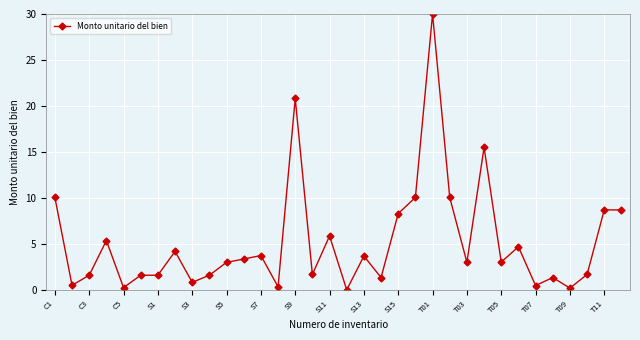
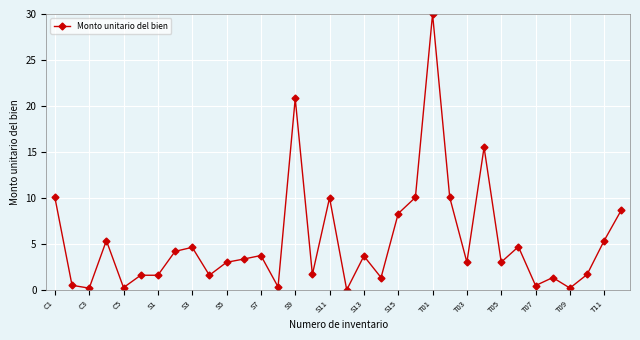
C3: 2 -> 0
S3: 1 -> 5
S11: 6 -> 10
T11: 9 -> 5
